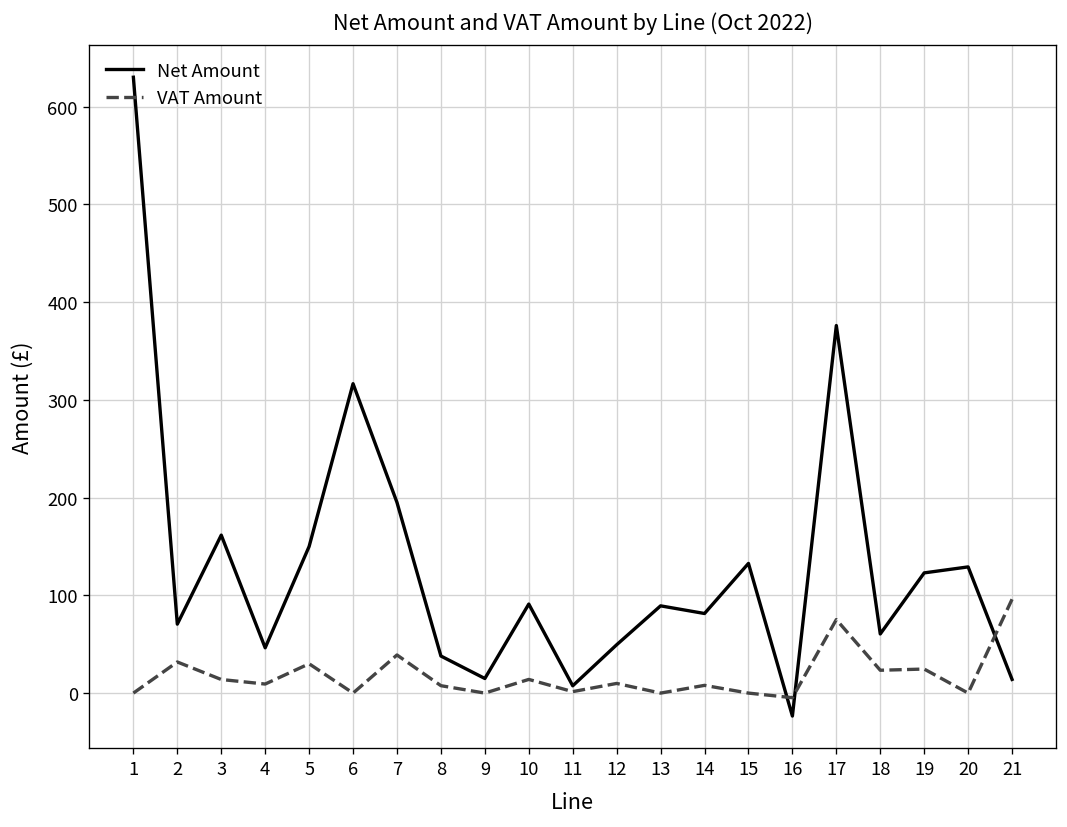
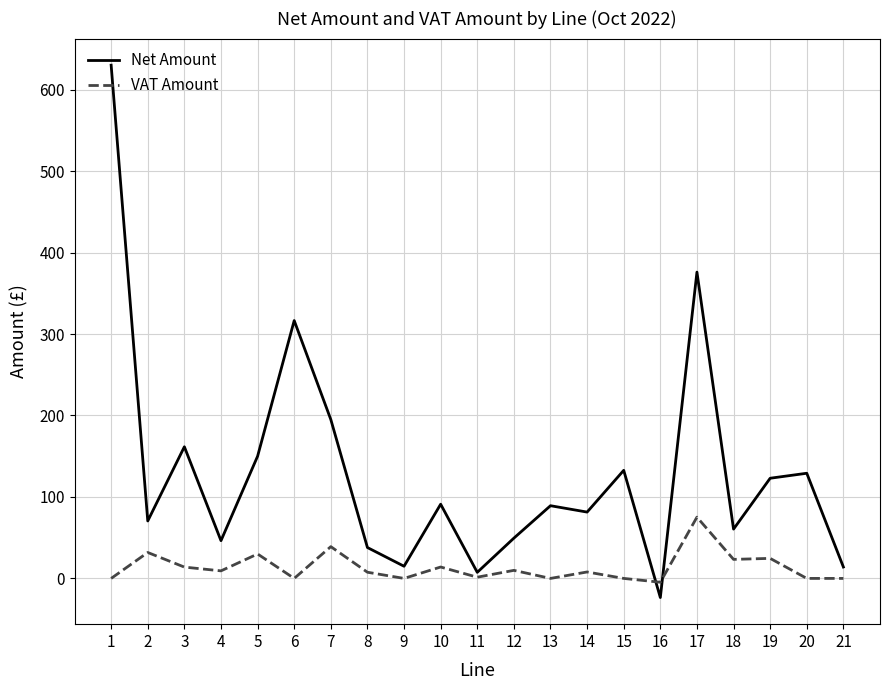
VAT Amount, 21: 100 -> 0
